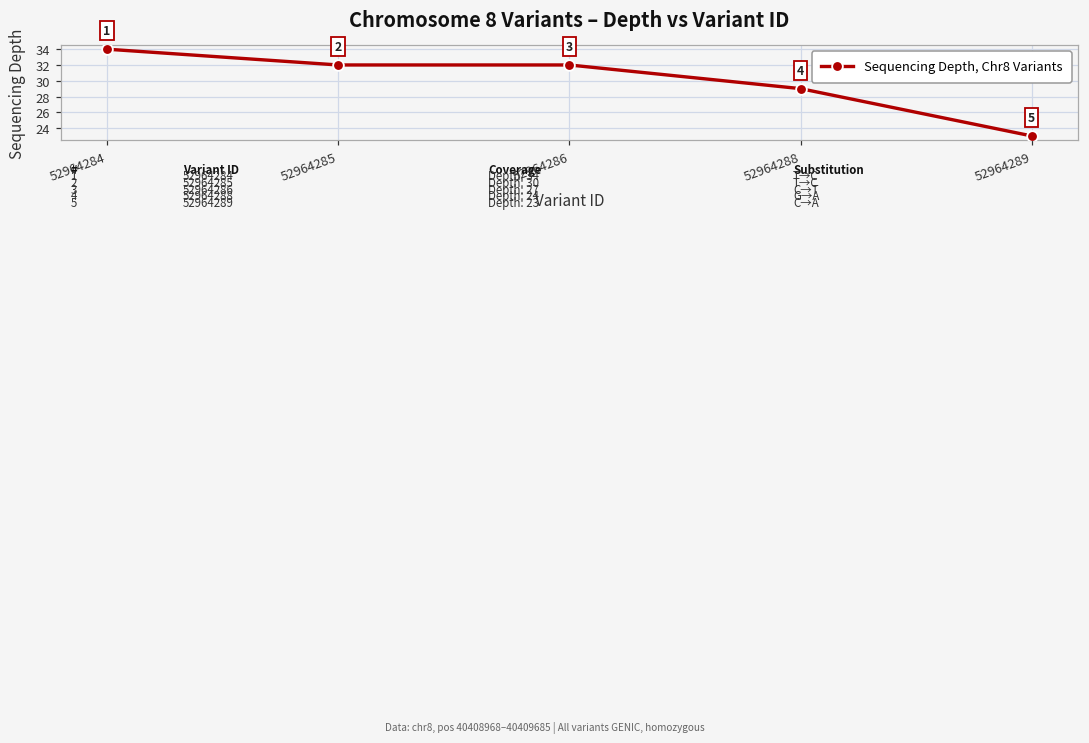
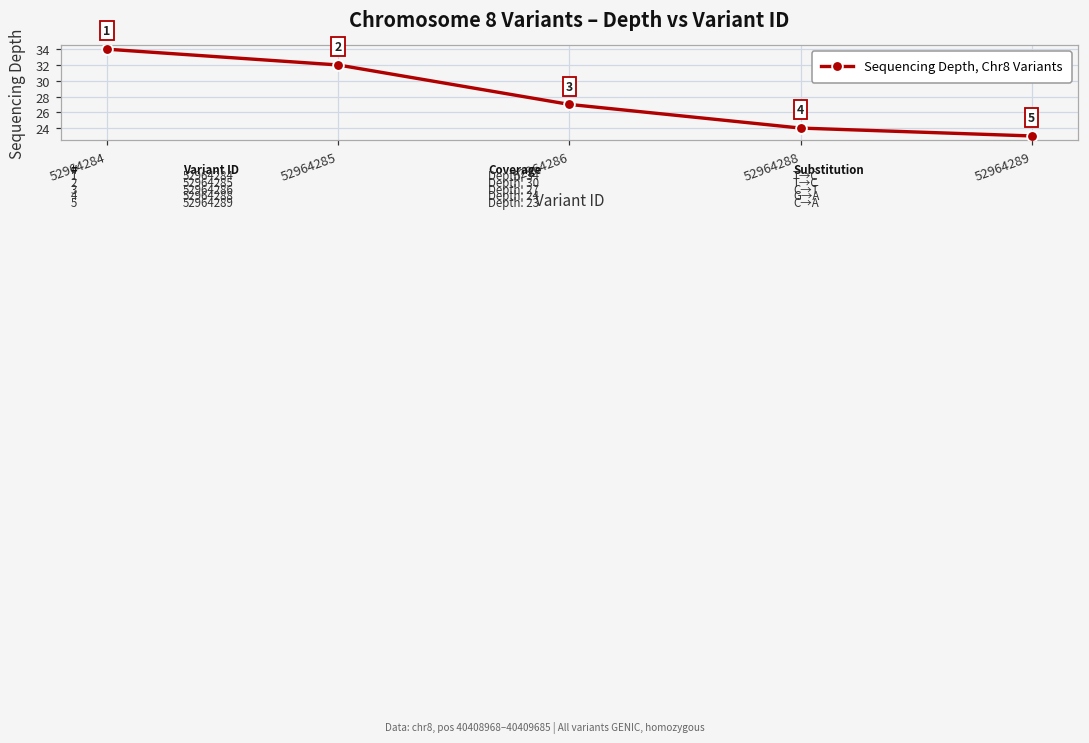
52964286: 32 -> 27
52964288: 29 -> 24
